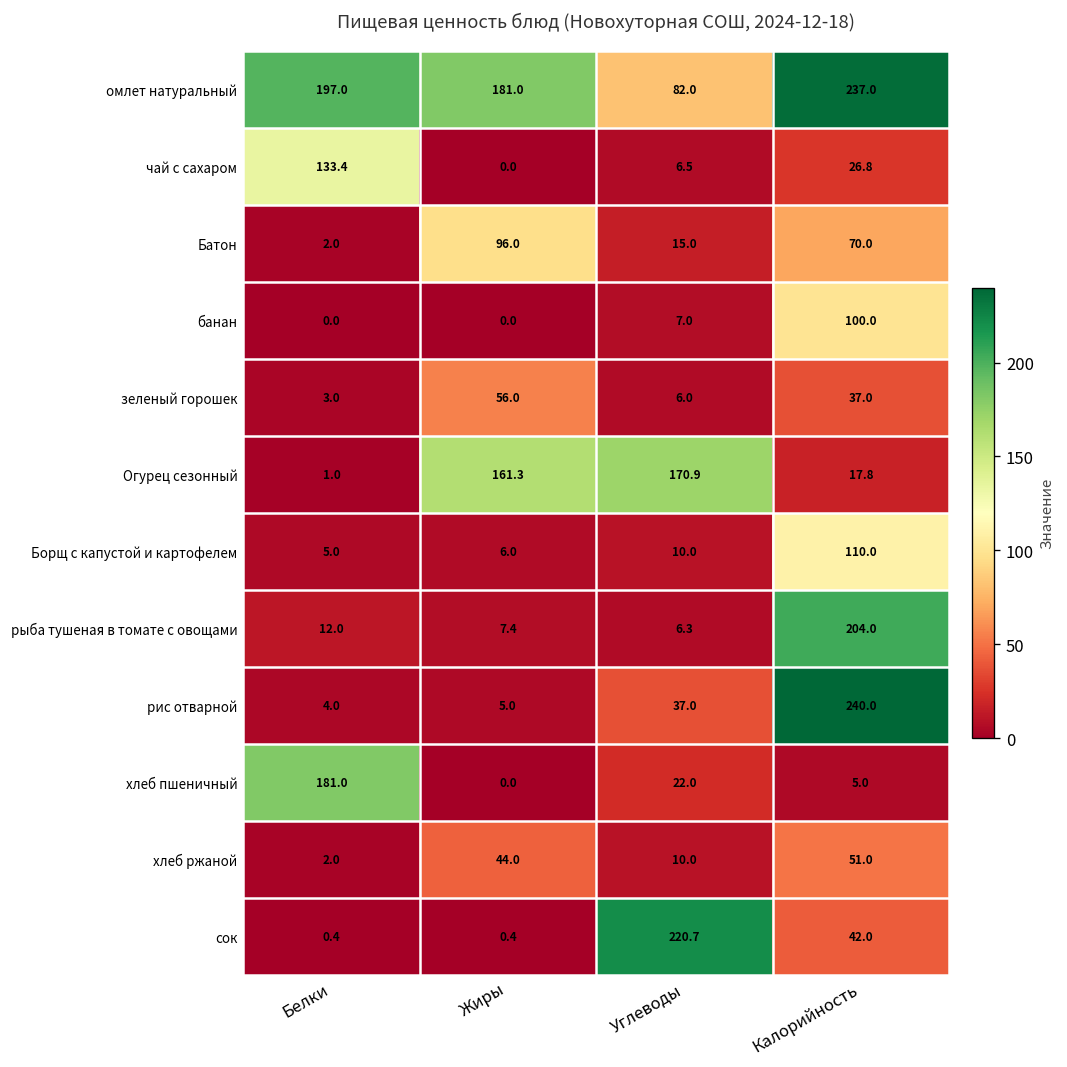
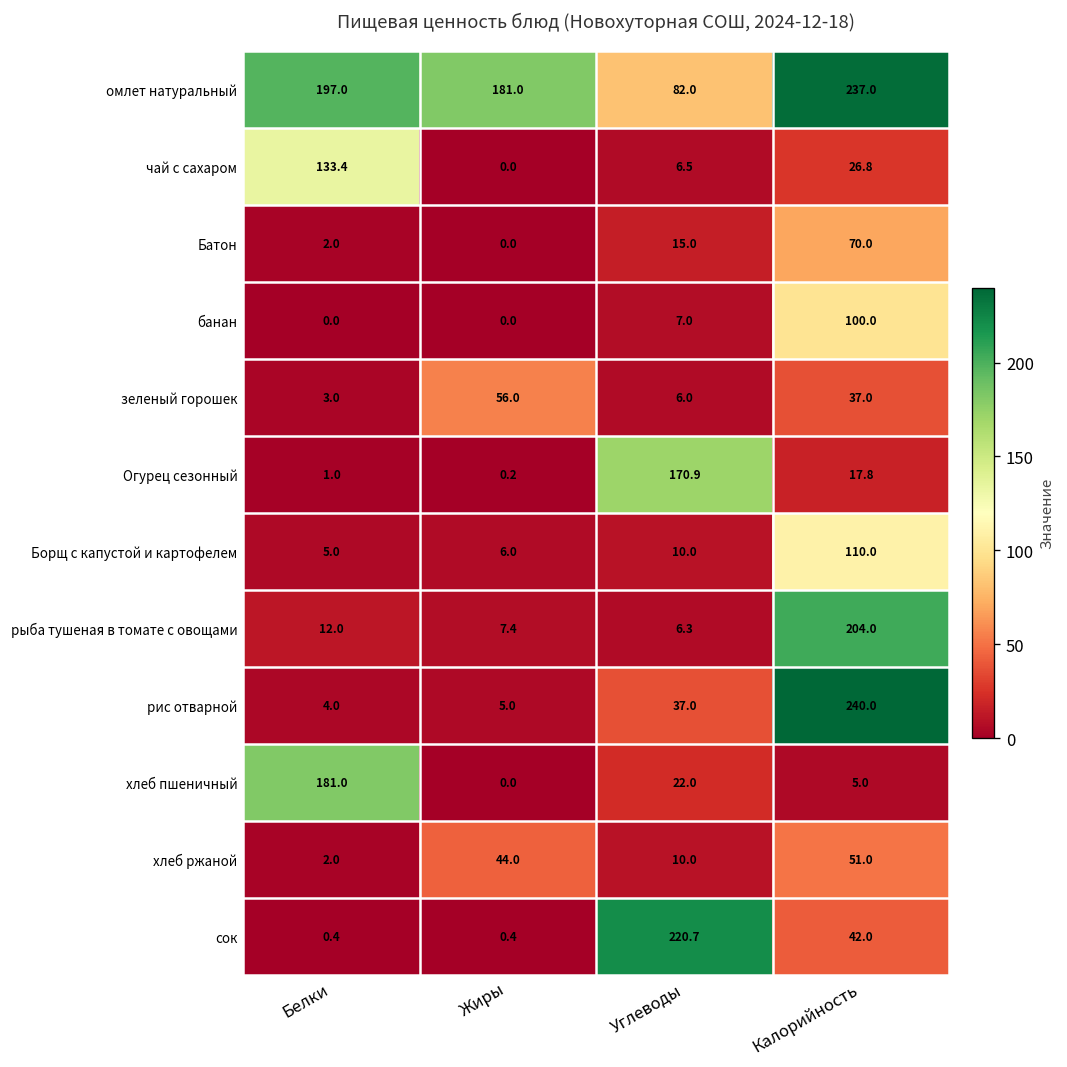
Батон, Жиры: 96.0 -> 0.0
Огурец сезонный, Жиры: 161.3 -> 0.2
